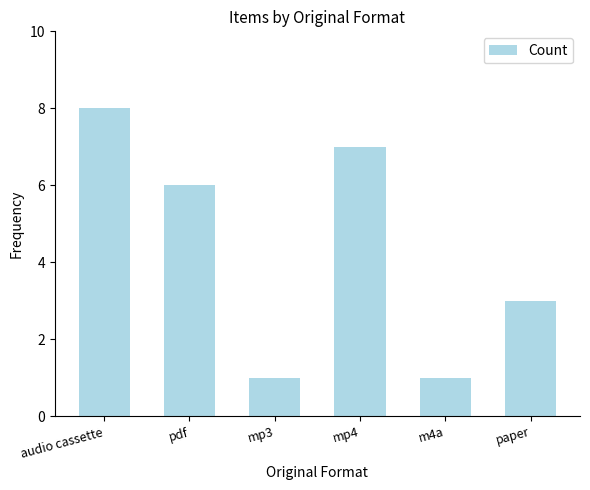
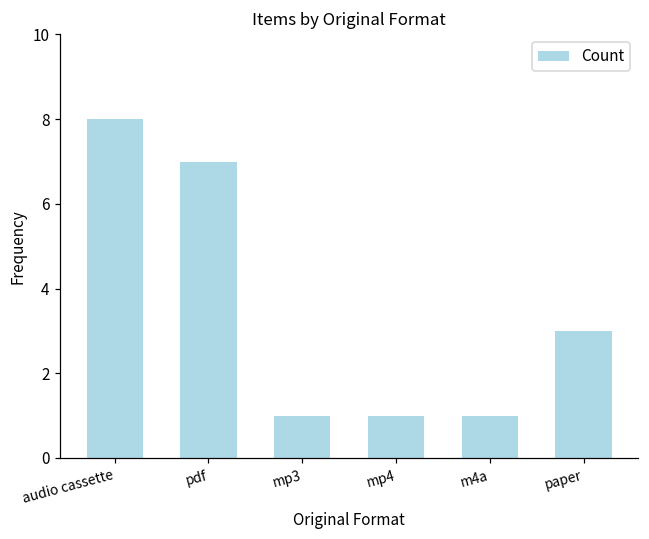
pdf: 6 -> 7
mp4: 7 -> 1
